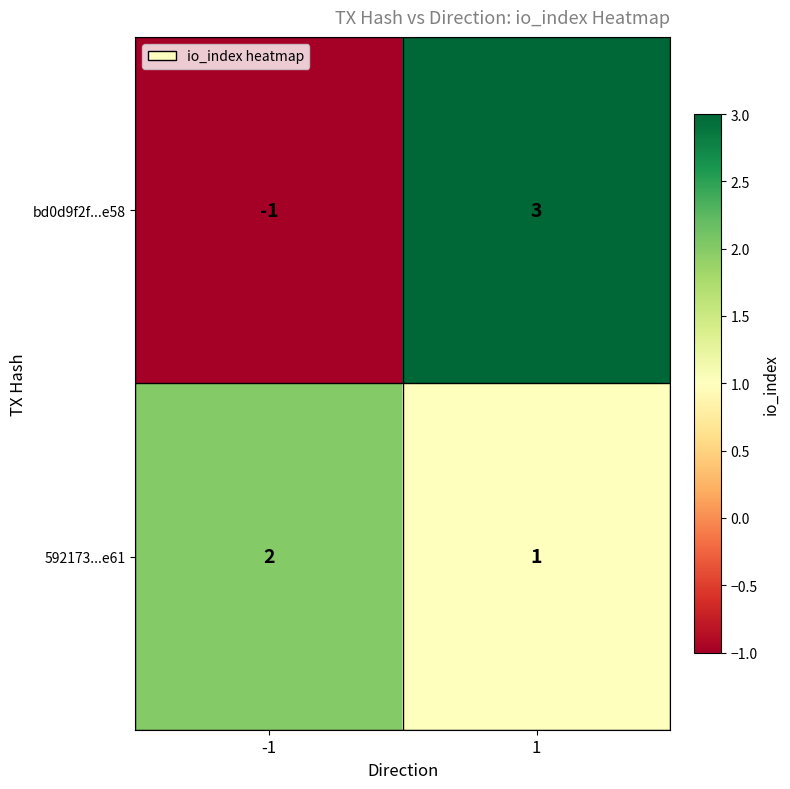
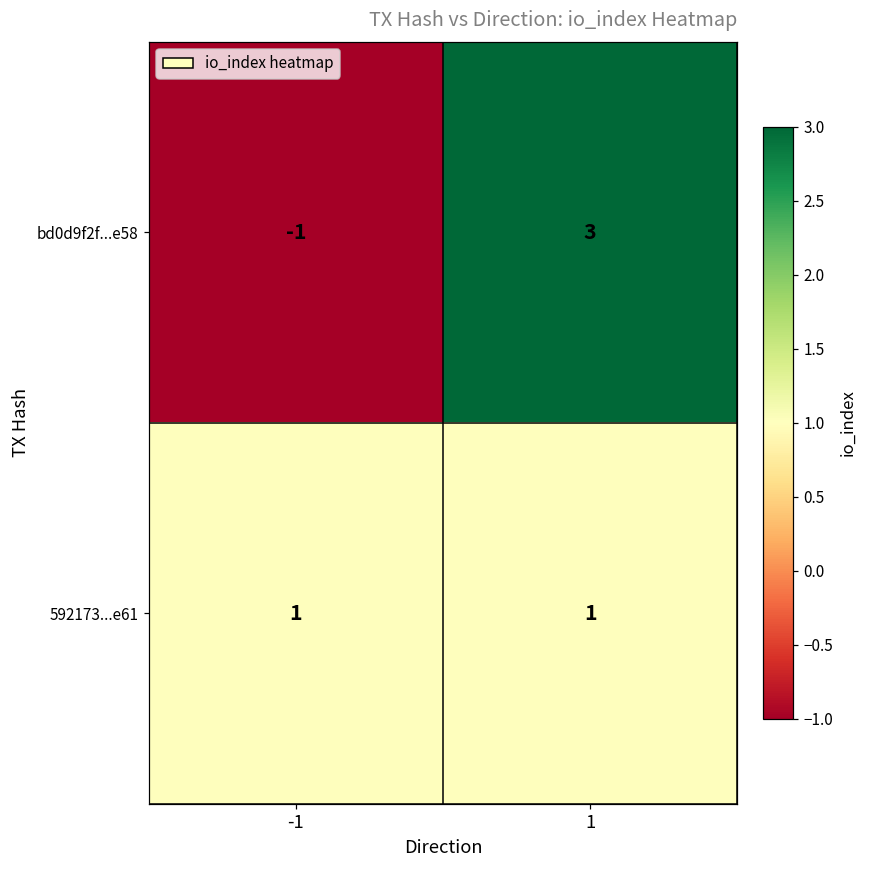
592173...e61, -1: 2 -> 1
